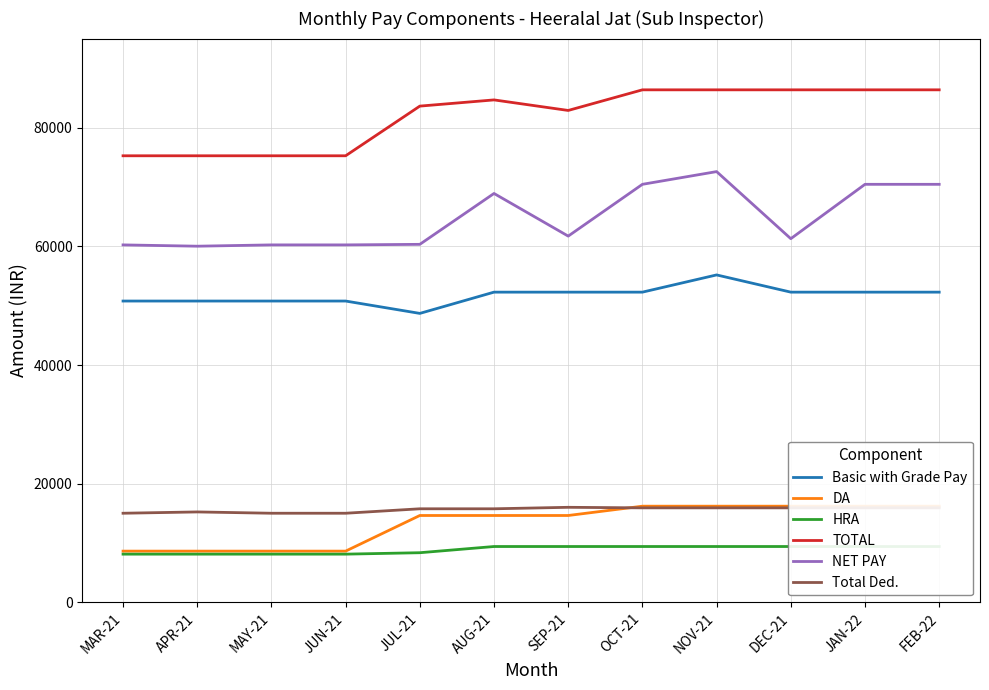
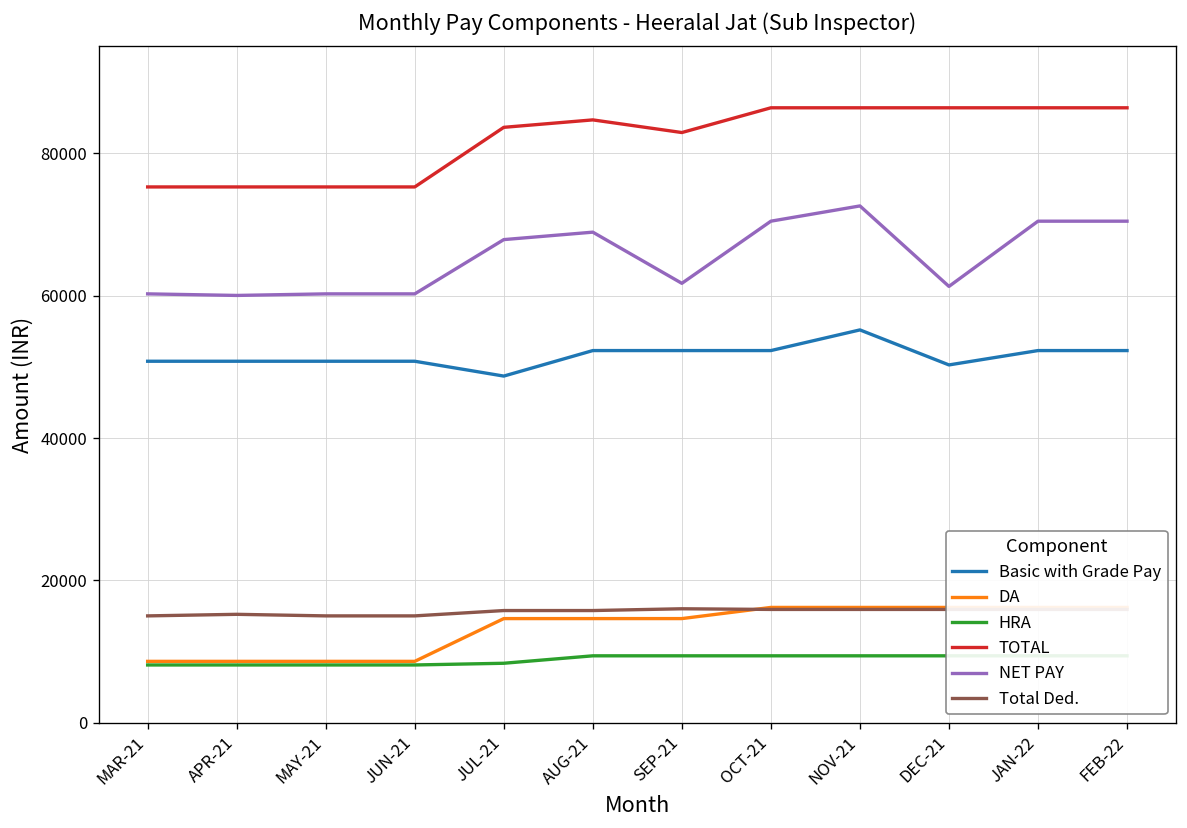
NET PAY, JUL-21: 60000 -> 68000
Basic with Grade Pay, DEC-21: 52000 -> 50000
